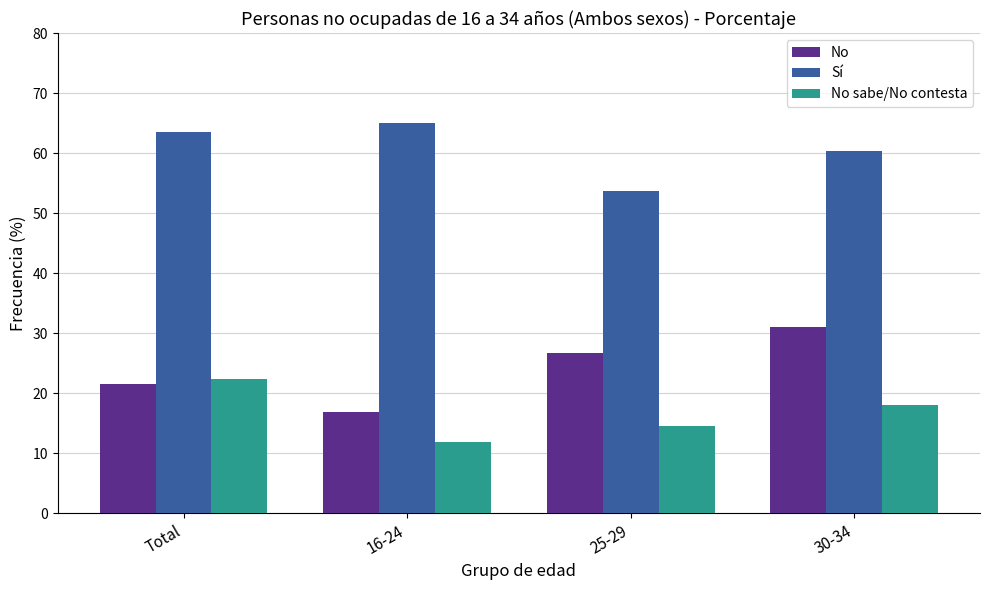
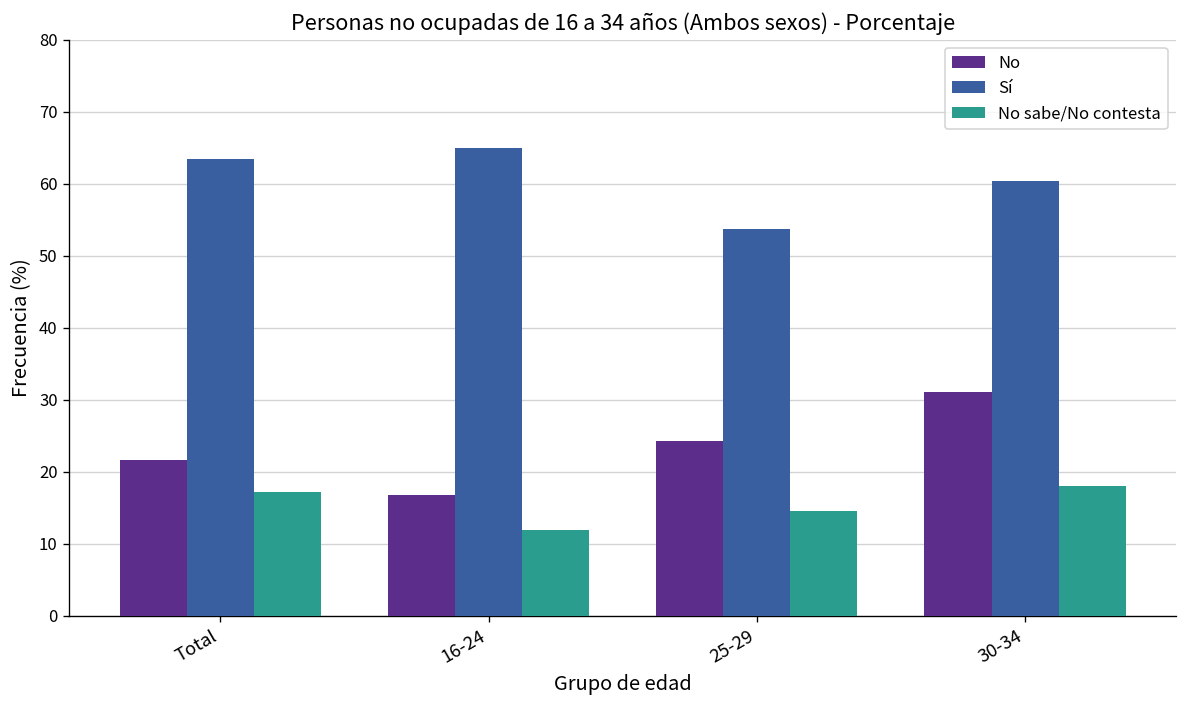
No sabe/No contesta, Total: 22 -> 17
No, 25-29: 27 -> 24
